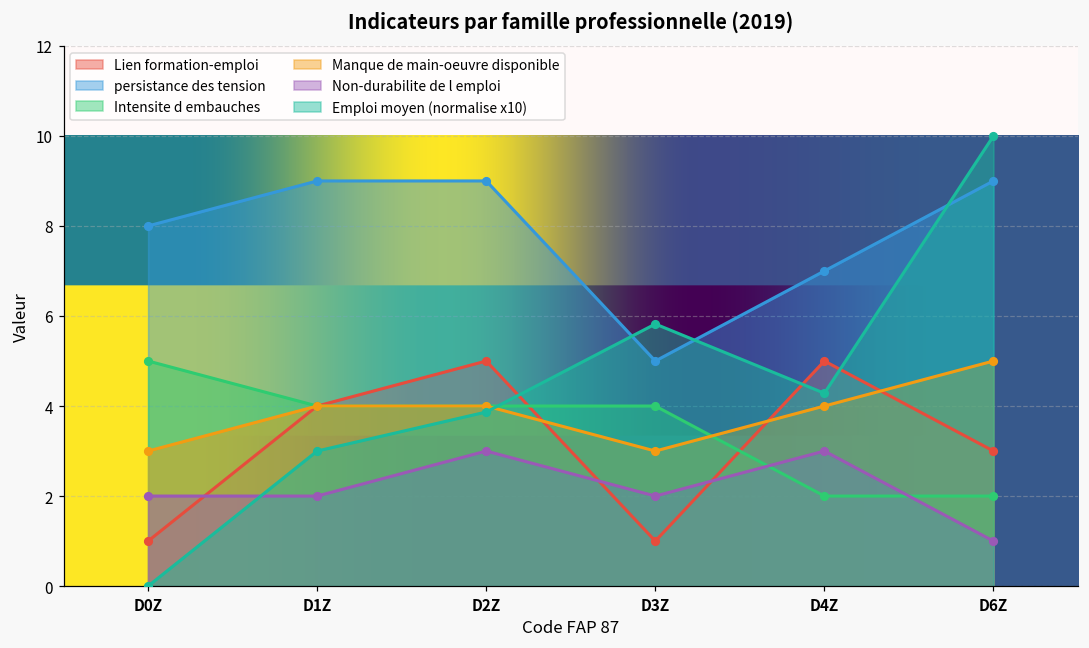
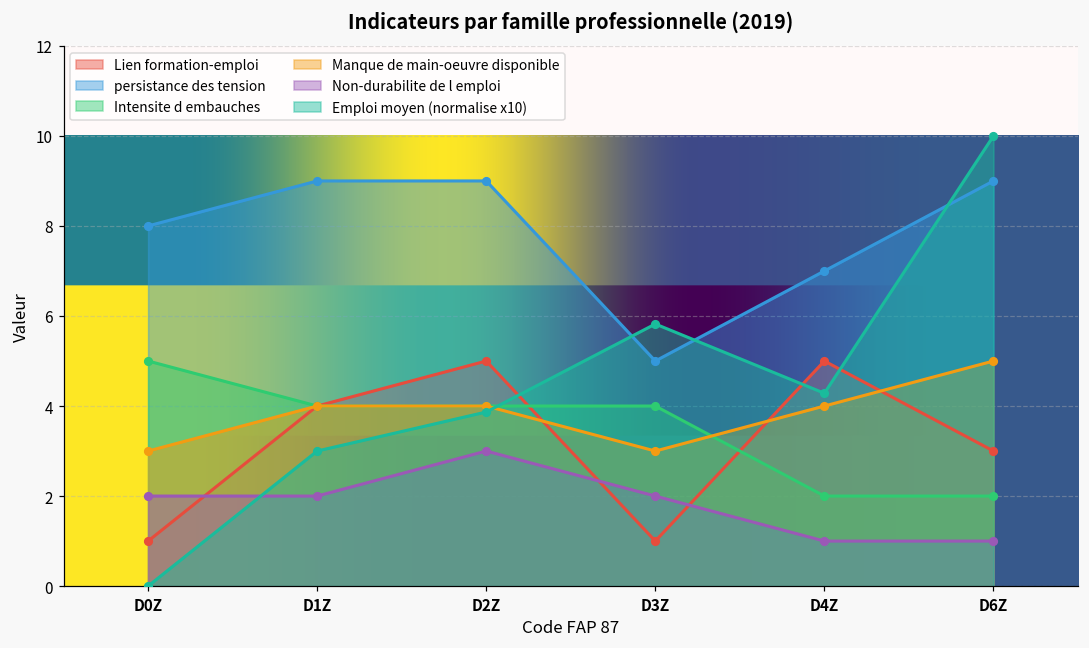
Non-durabilite de l emploi, D4Z: 3 -> 1
